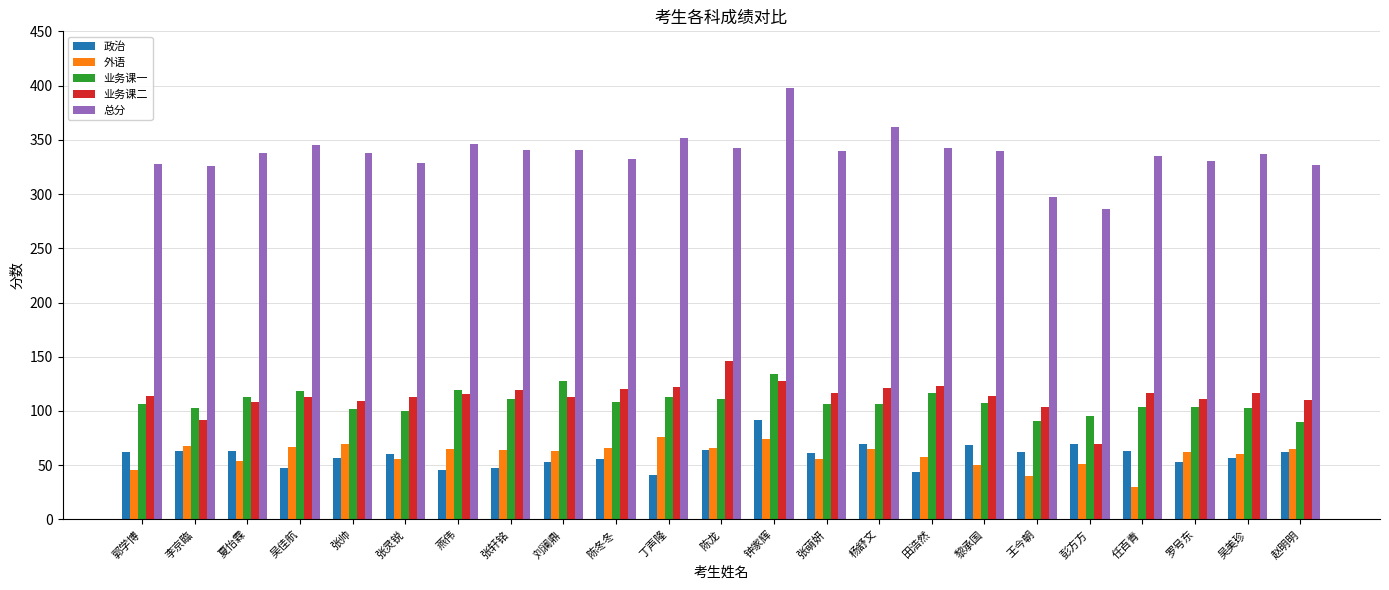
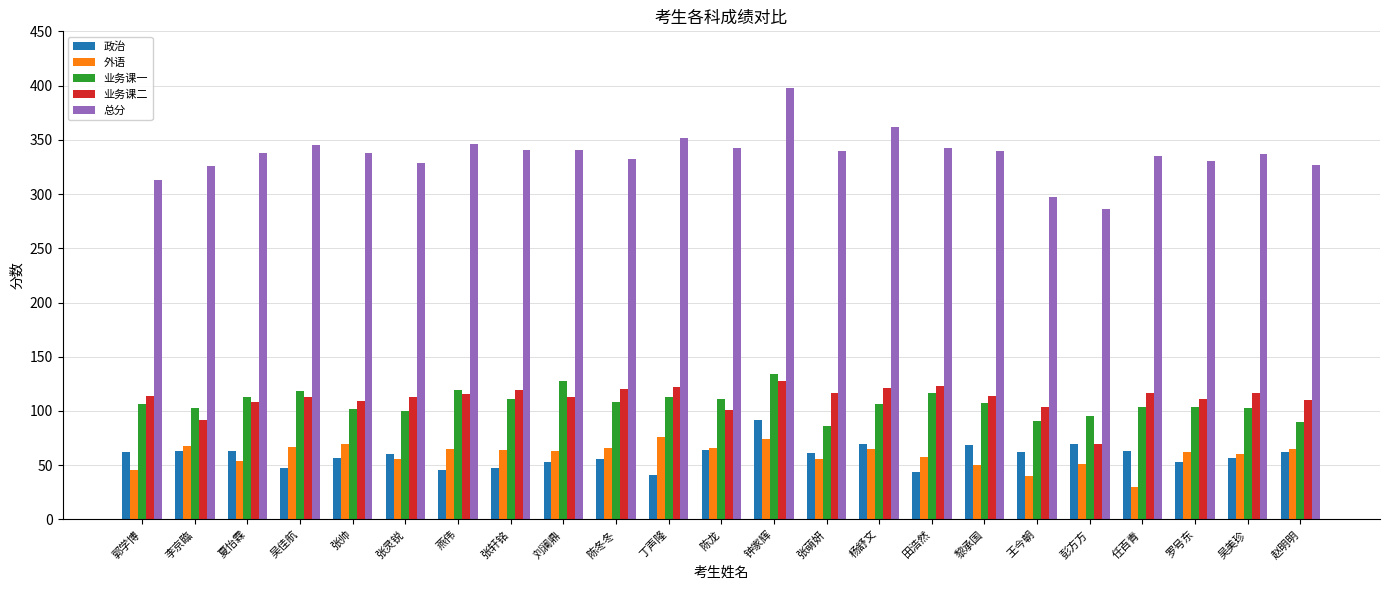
总分, 郭学博: 328 -> 313
业务课二, 陈龙: 146 -> 101
业务课一, 张萌妍: 106 -> 86
